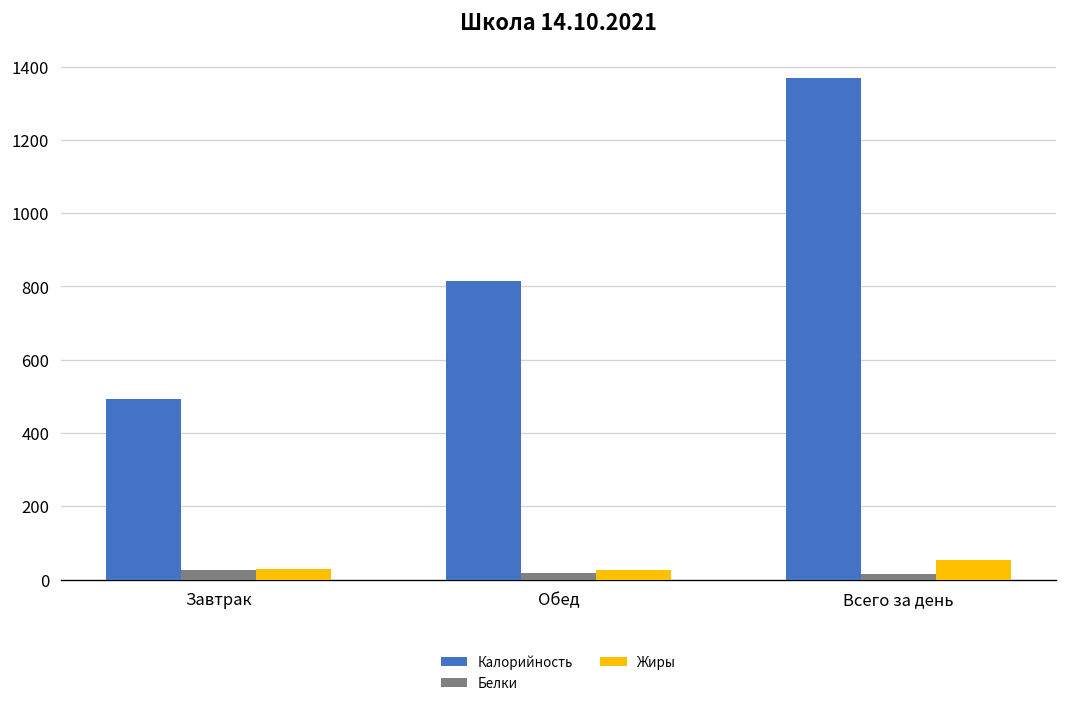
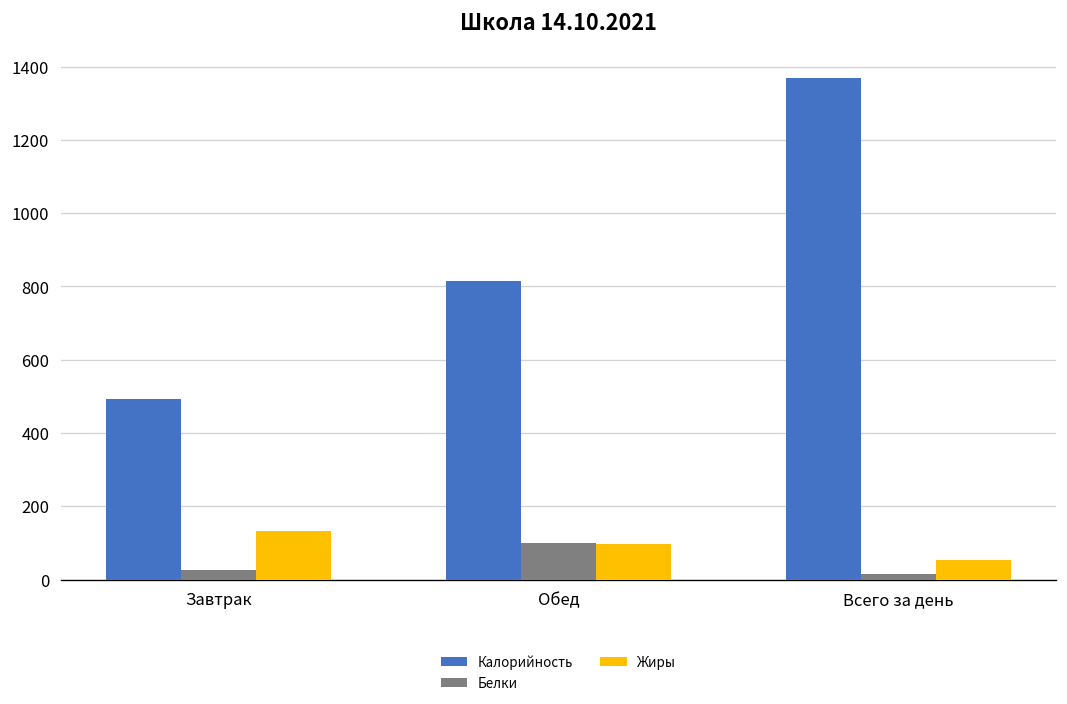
Жиры, Завтрак: 30 -> 130
Белки, Обед: 20 -> 100
Жиры, Обед: 30 -> 100
